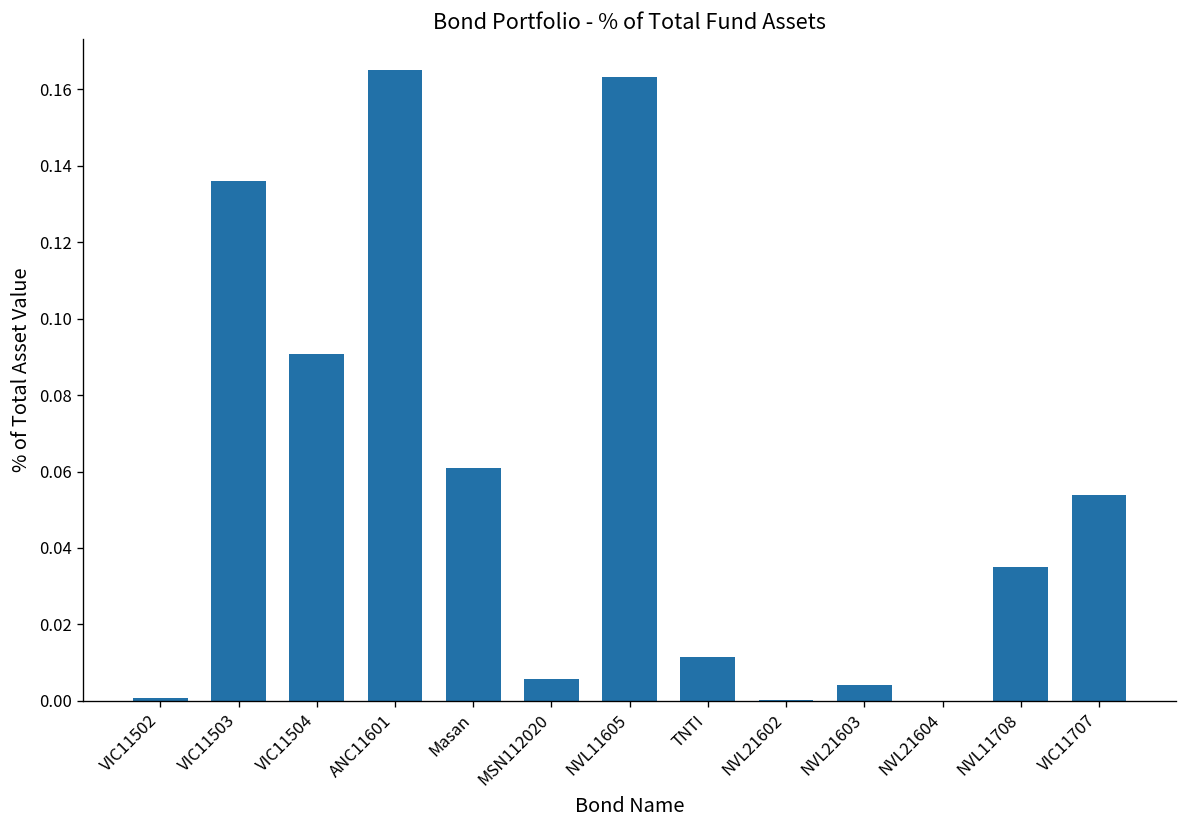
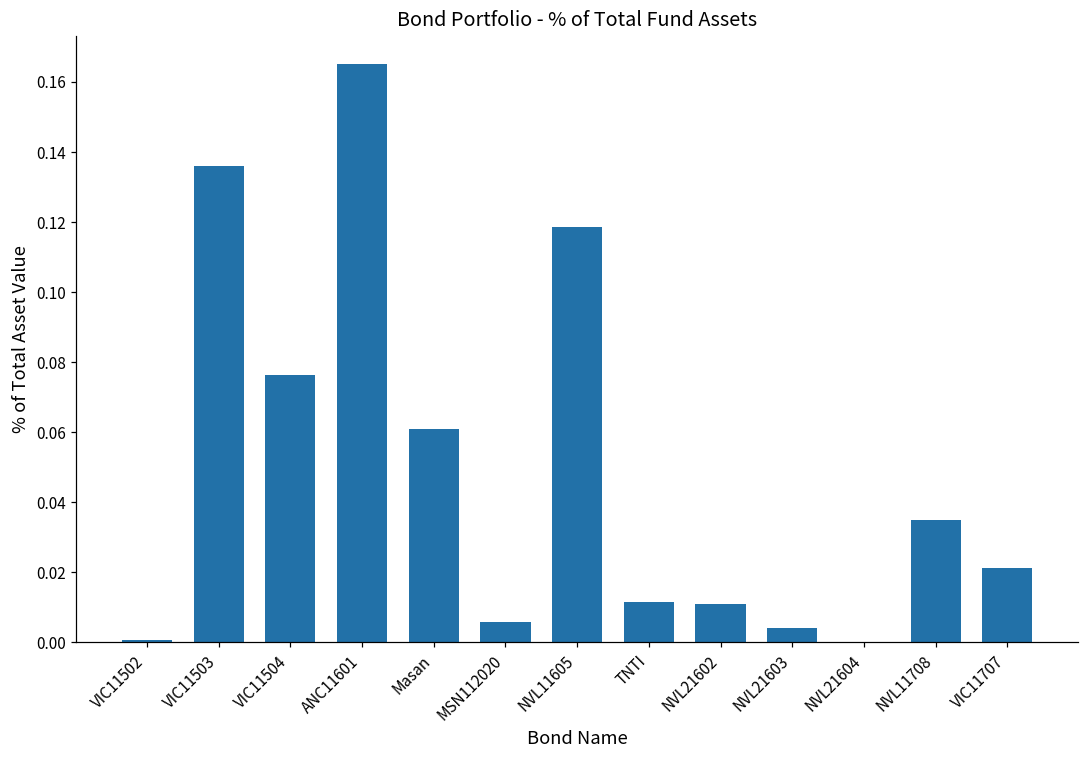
VIC11504: 0.091 -> 0.076
NVL11605: 0.163 -> 0.119
NVL21602: 0.000 -> 0.011
VIC11707: 0.054 -> 0.021
